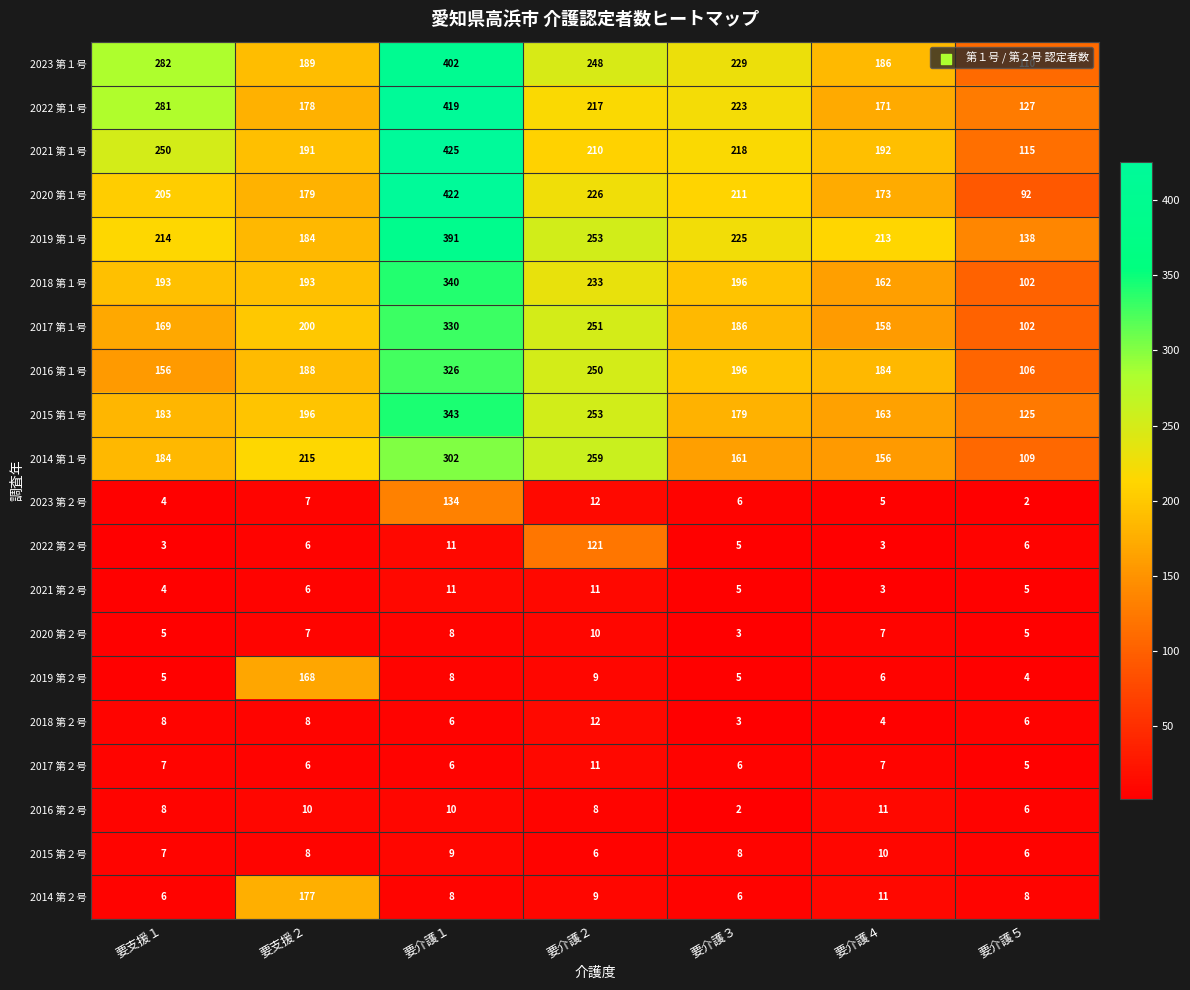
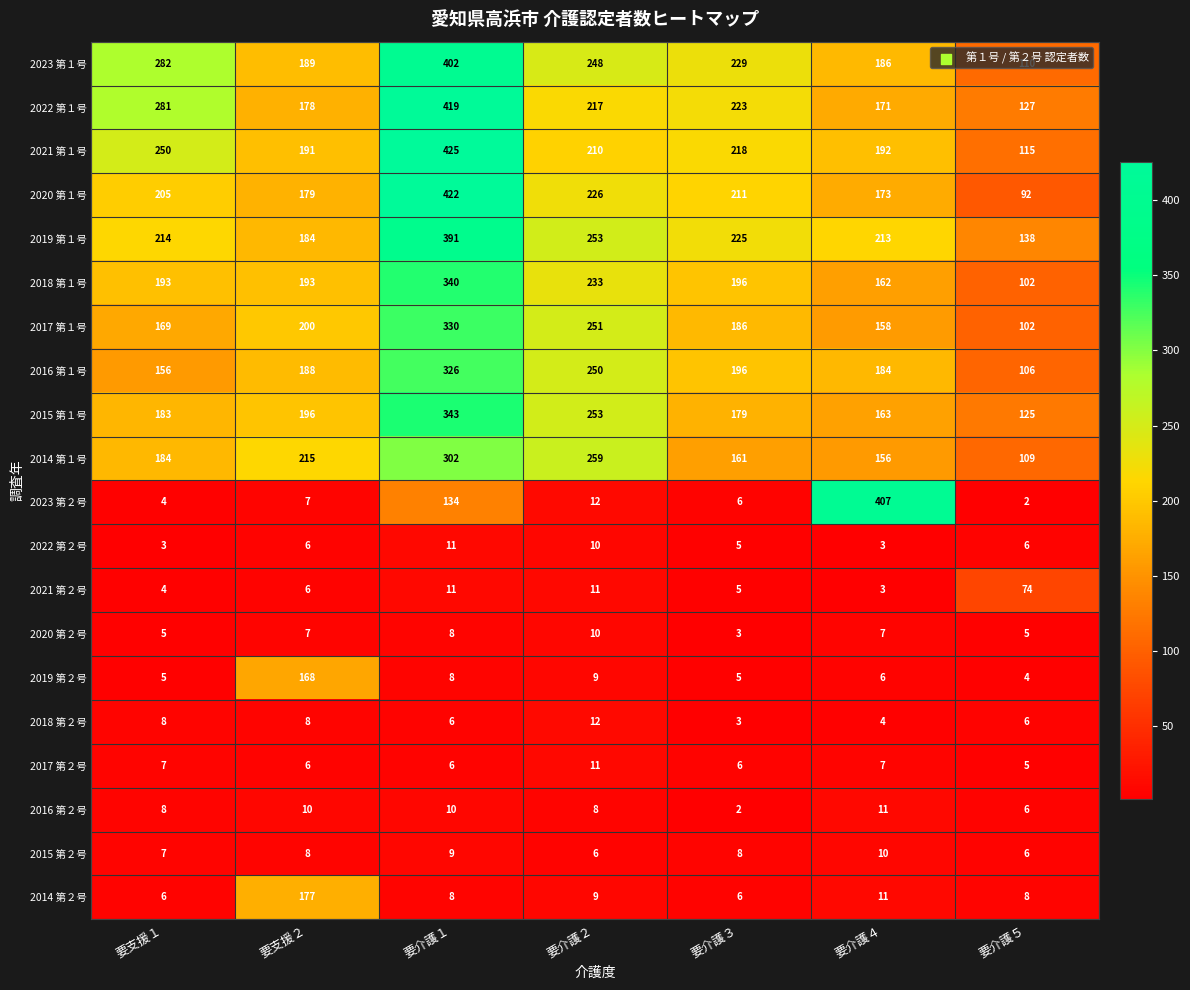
2023 第２号, 要介護４: 5 -> 407
2022 第２号, 要介護２: 121 -> 10
2021 第２号, 要介護５: 5 -> 74
